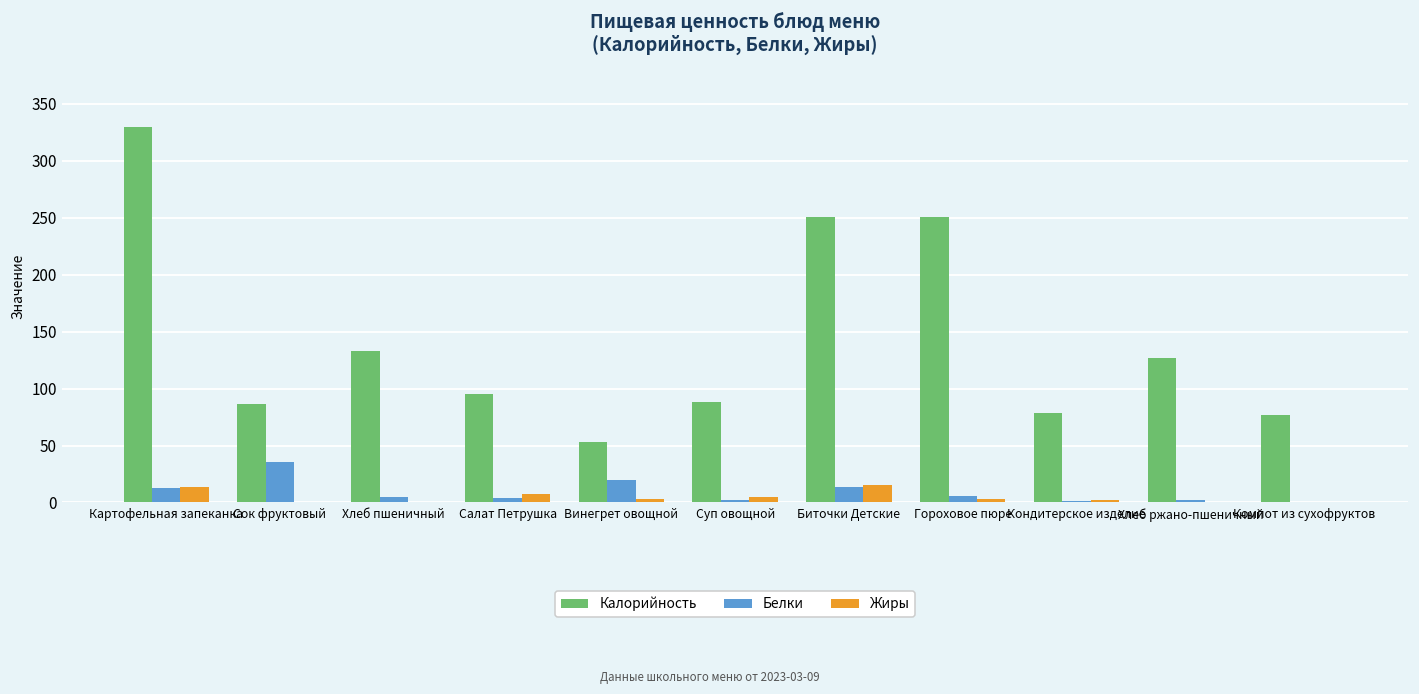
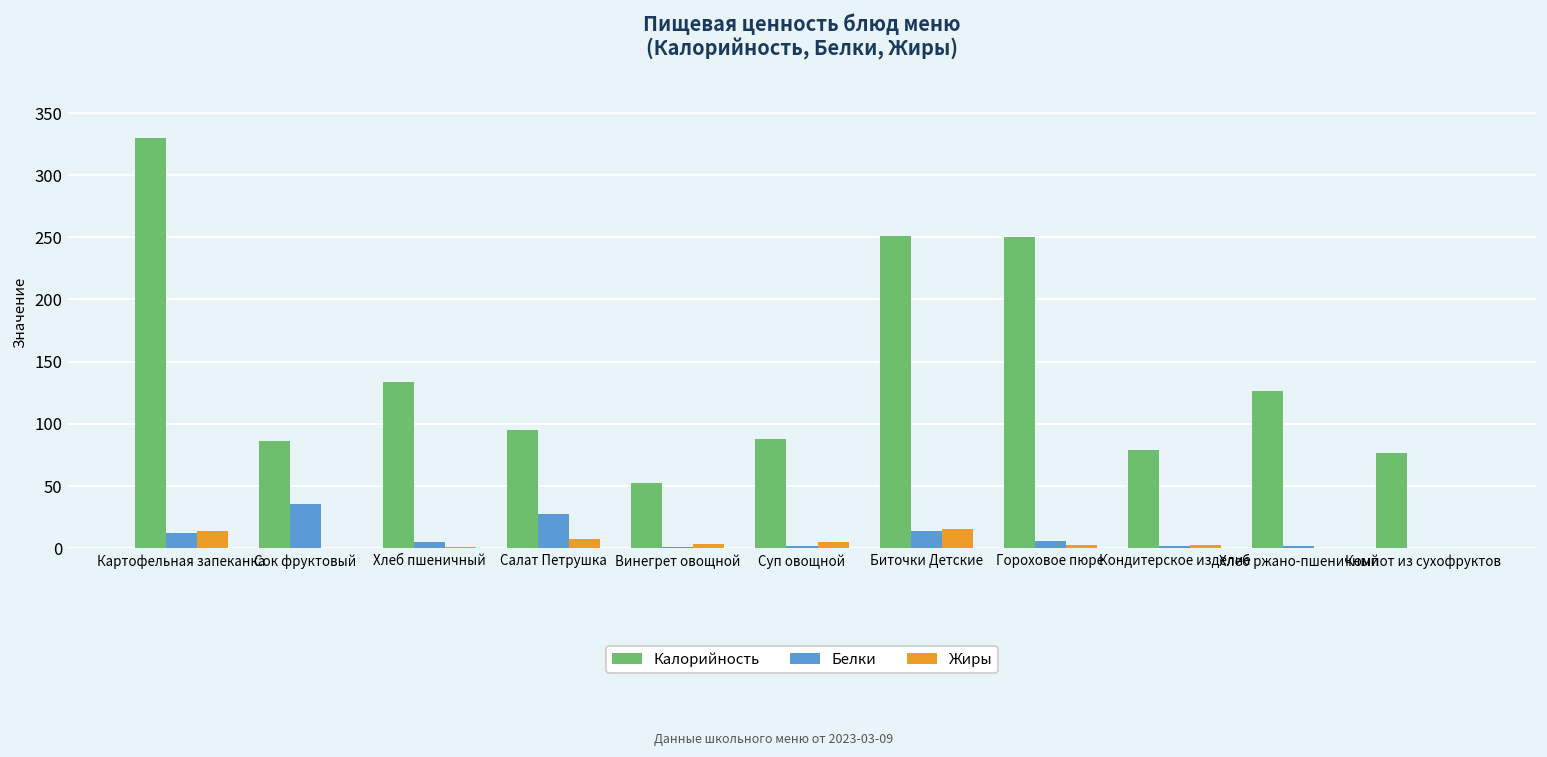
Белки, Салат Петрушка: 4 -> 27
Белки, Винегрет овощной: 20 -> 1
